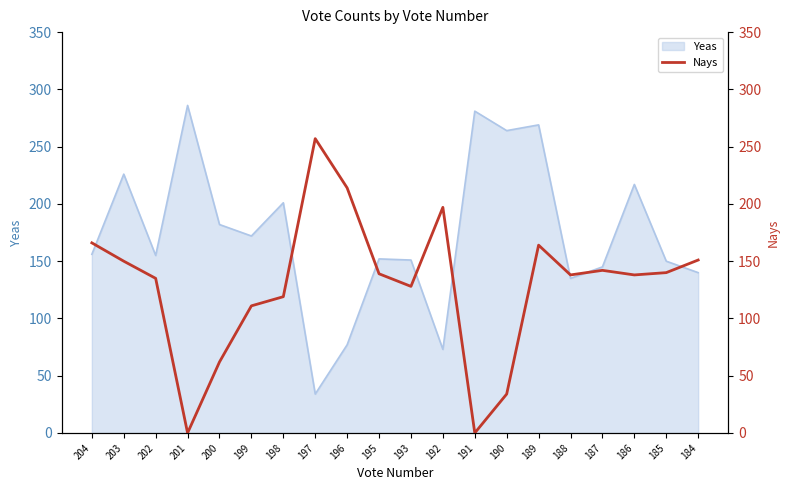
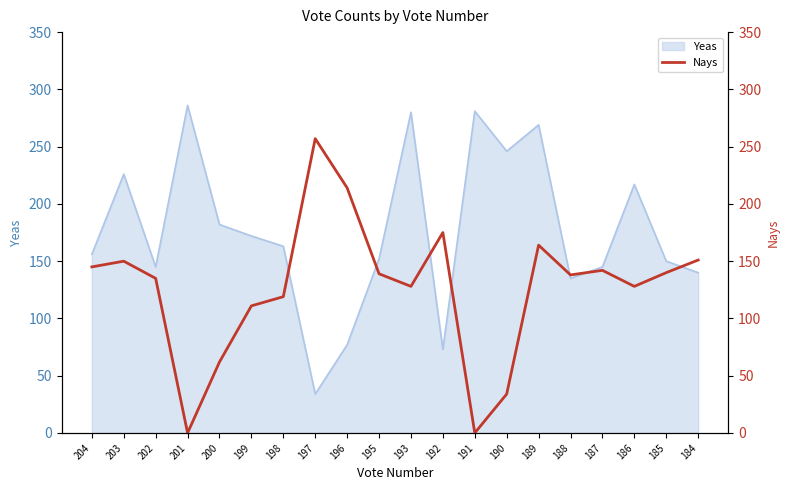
Yeas, 202: 155 -> 145
Yeas, 198: 201 -> 163
Yeas, 193: 151 -> 280
Yeas, 190: 264 -> 246
Nays, 204: 166 -> 145
Nays, 192: 197 -> 175
Nays, 186: 138 -> 128
